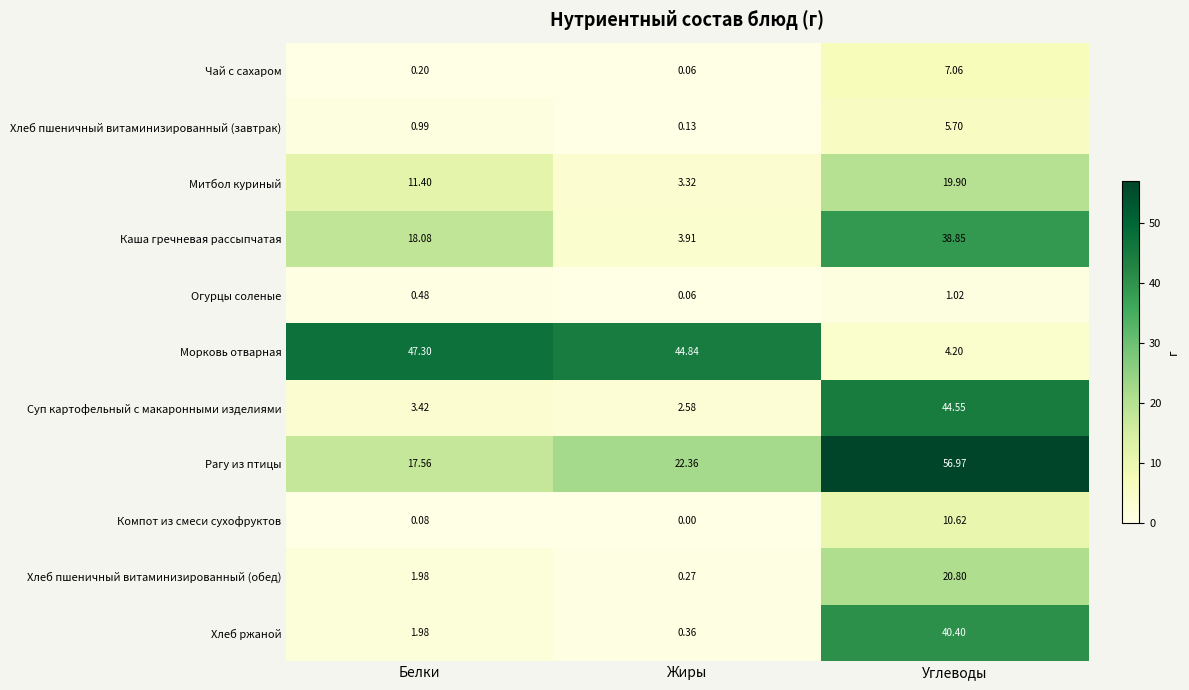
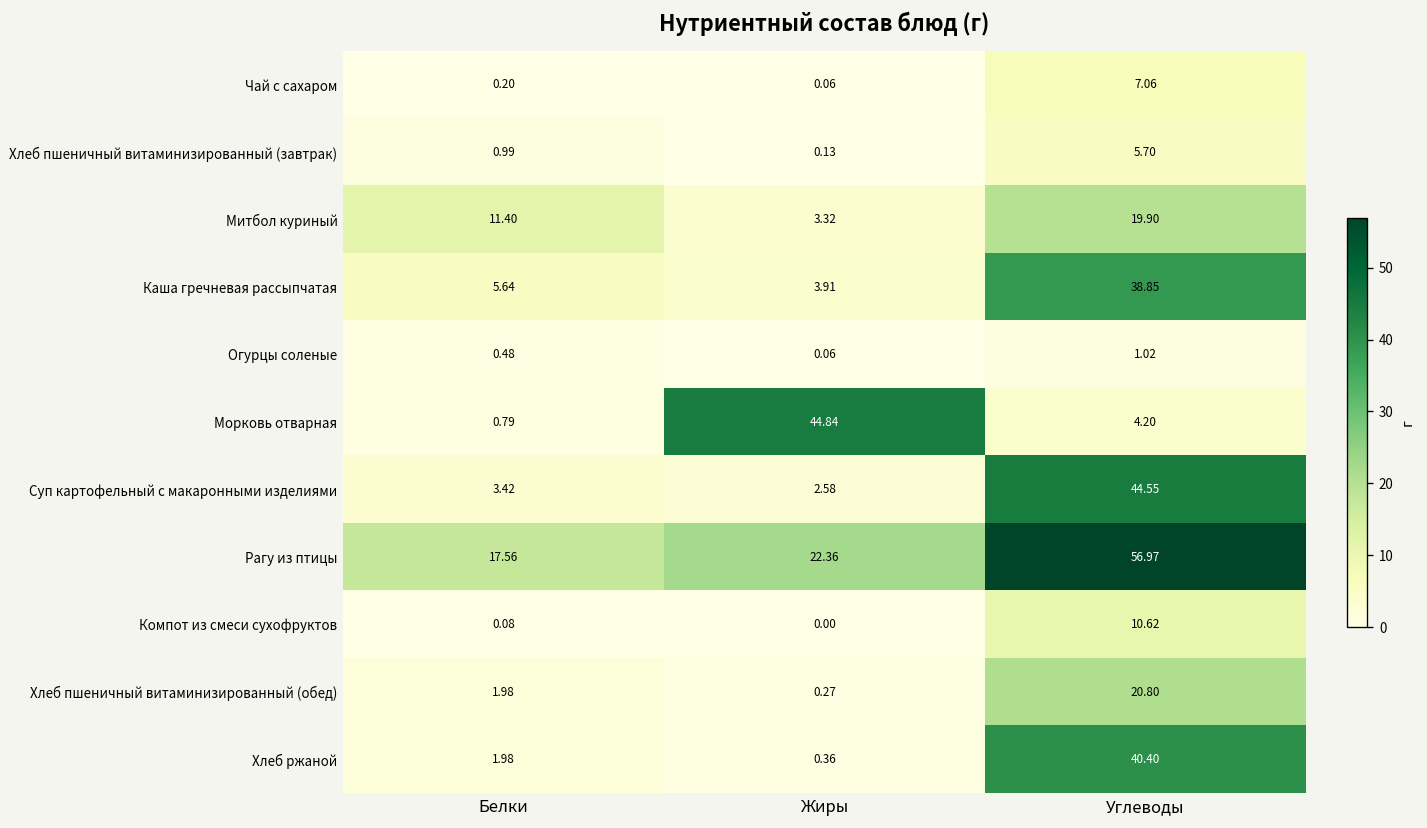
Каша гречневая рассыпчатая, Белки: 18.08 -> 5.64
Морковь отварная, Белки: 47.30 -> 0.79
